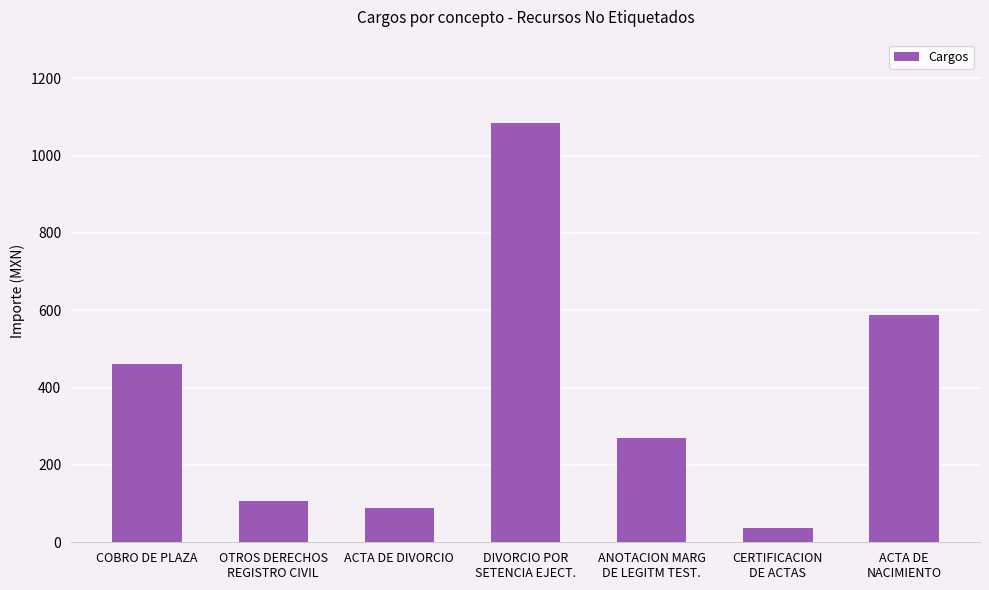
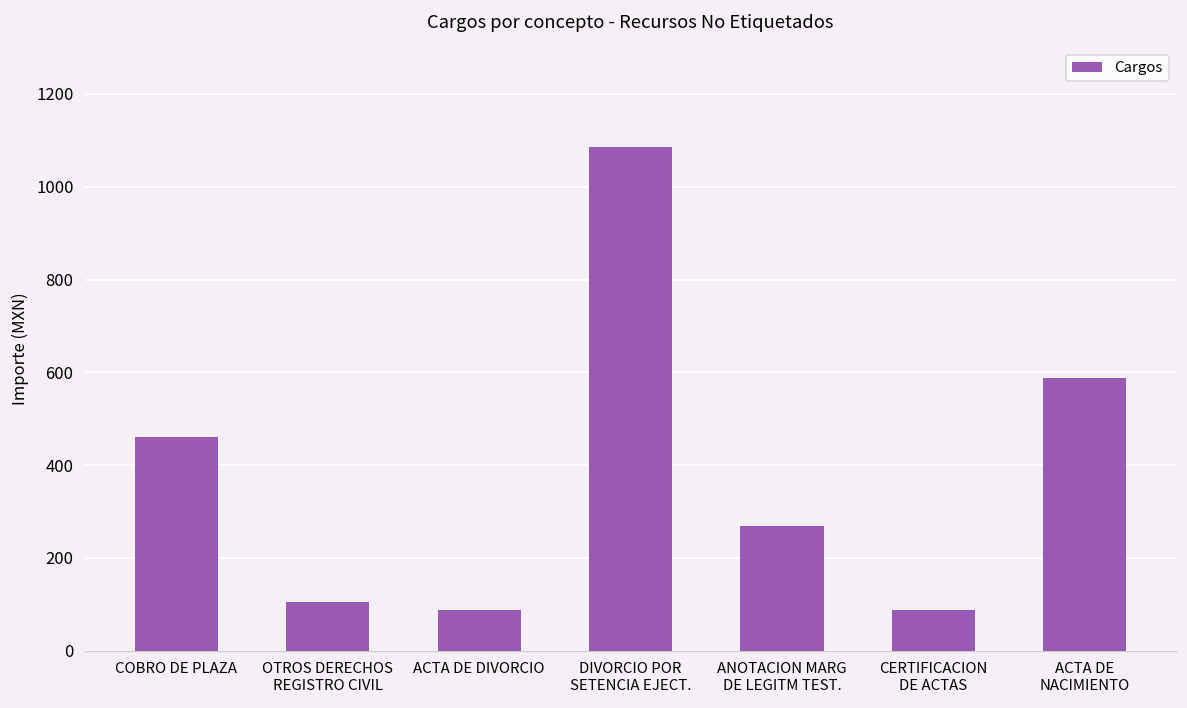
CERTIFICACION DE ACTAS: 40 -> 90
